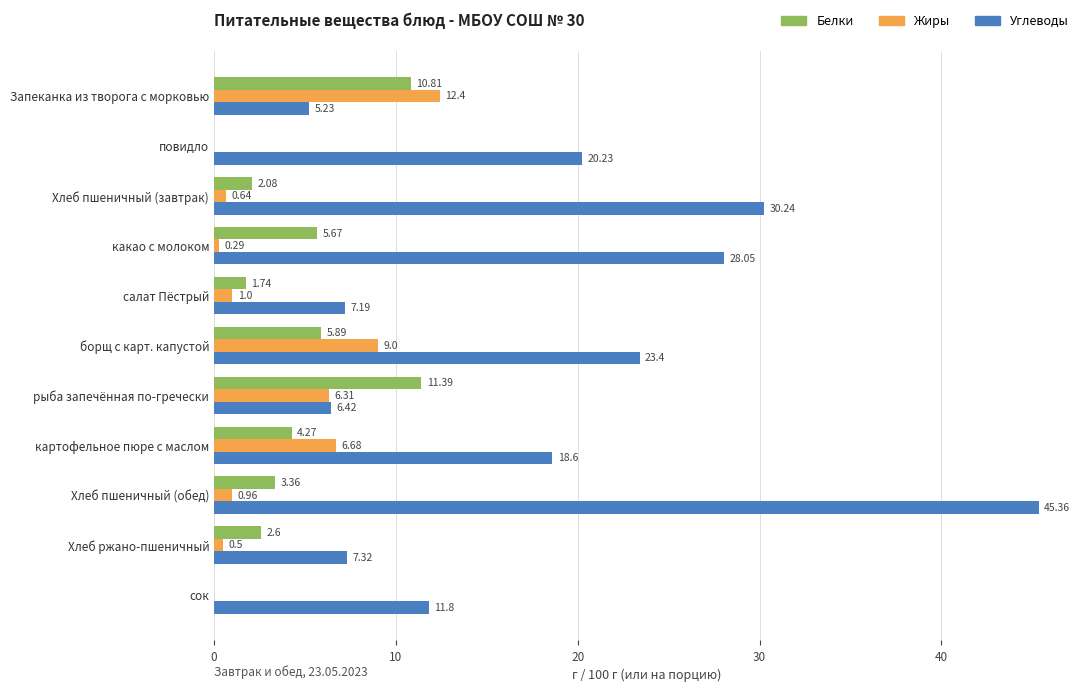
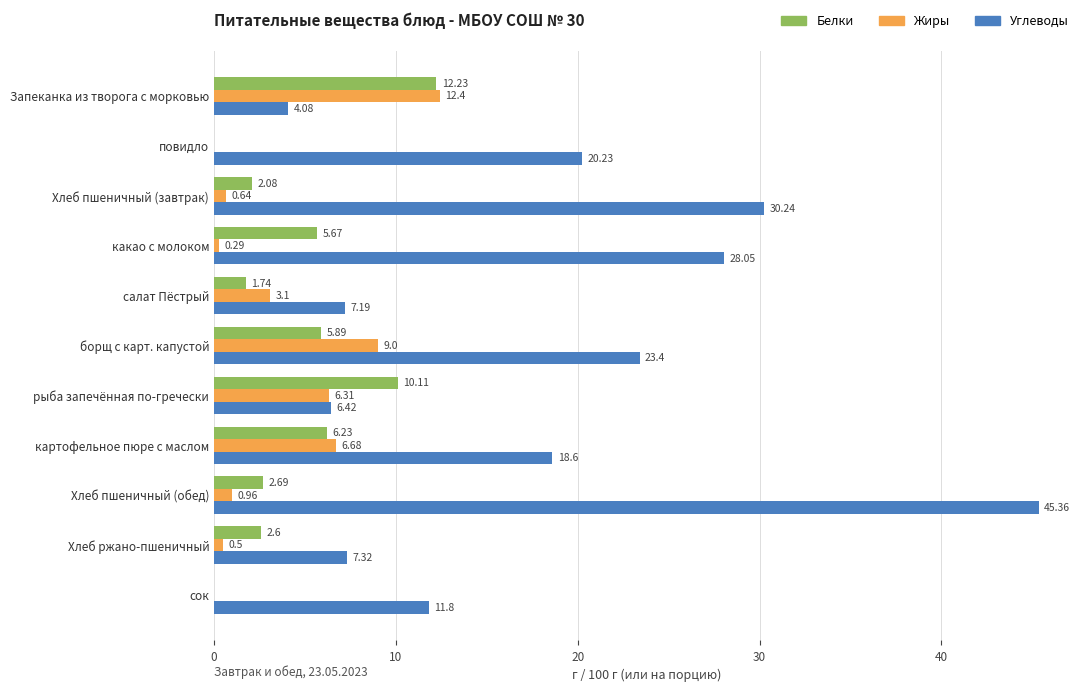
Белки, Запеканка из творога с морковью: 10.81 -> 12.23
Углеводы, Запеканка из творога с морковью: 5.23 -> 4.08
Жиры, салат Пёстрый: 1.0 -> 3.1
Белки, рыба запечённая по-гречески: 11.39 -> 10.11
Белки, картофельное пюре с маслом: 4.27 -> 6.23
Белки, Хлеб пшеничный (обед): 3.36 -> 2.69
